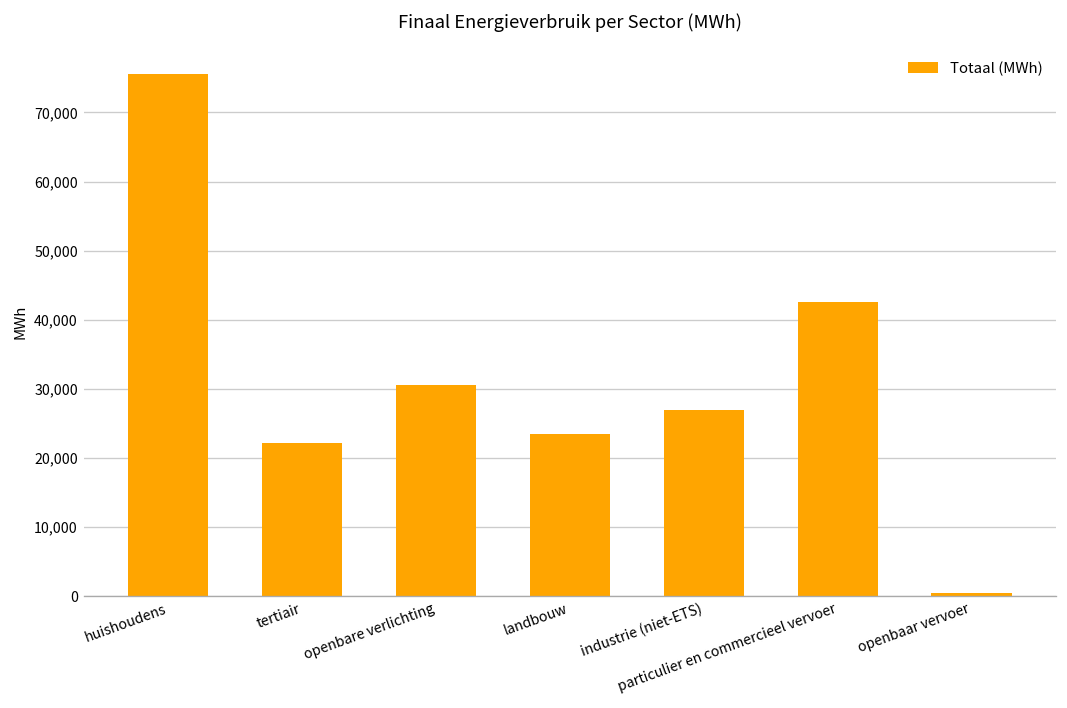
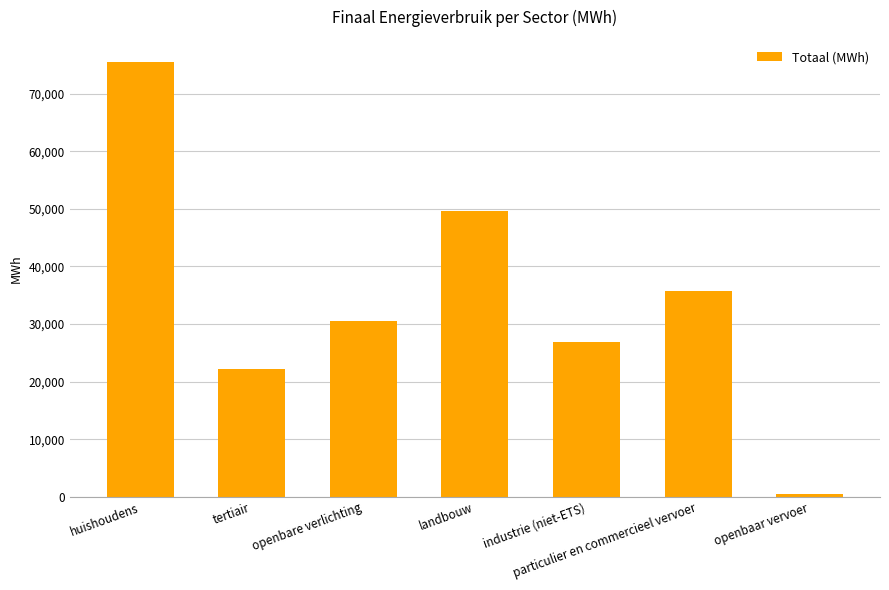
landbouw: 24,000 -> 50,000
particulier en commercieel vervoer: 43,000 -> 36,000
